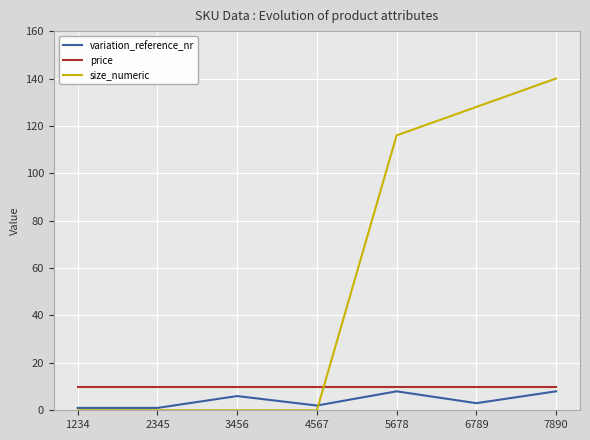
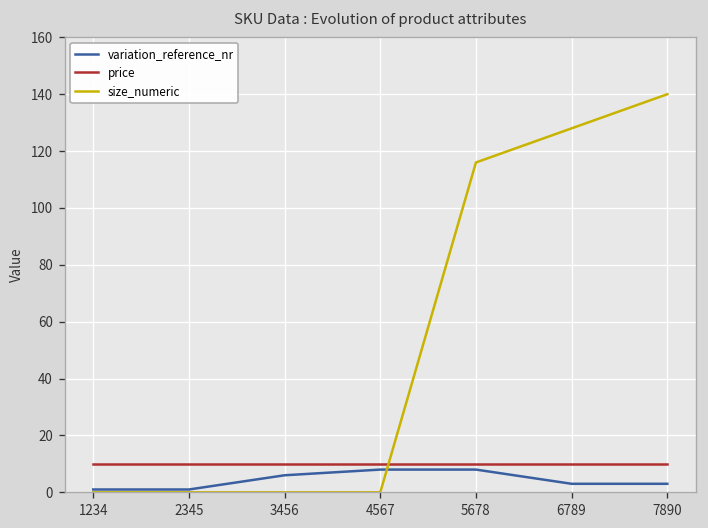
variation_reference_nr, 4567: 2 -> 8
variation_reference_nr, 7890: 8 -> 3
